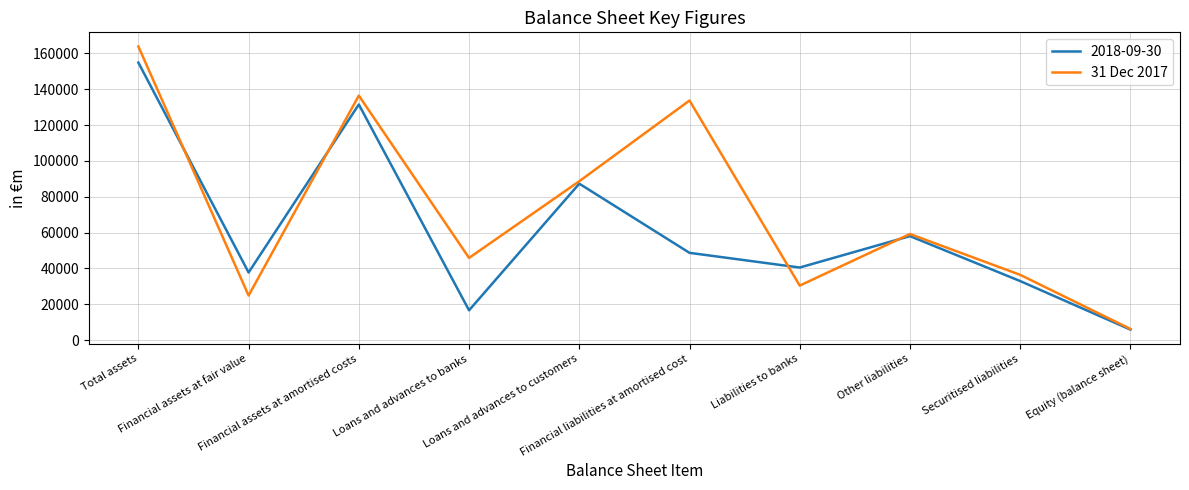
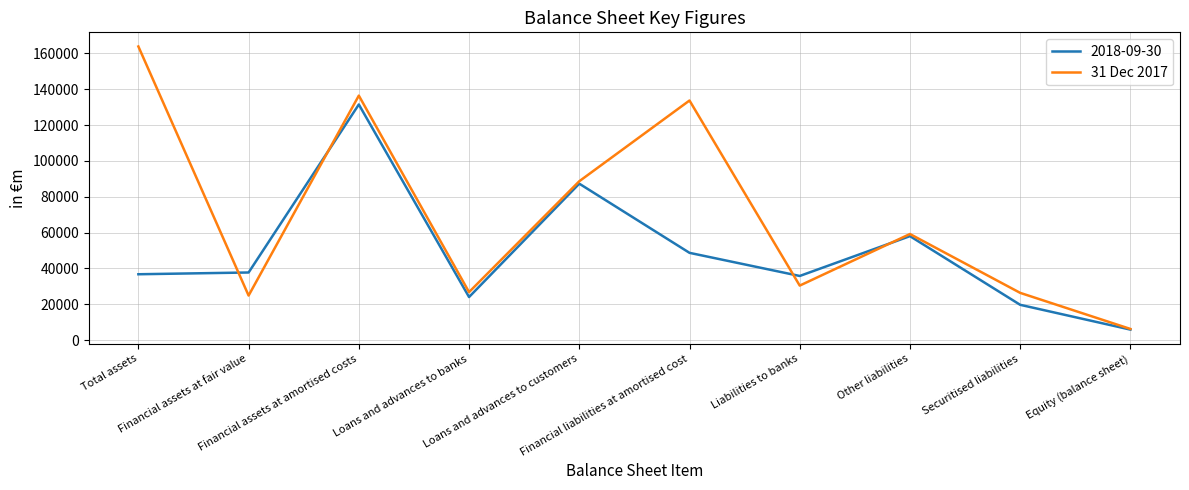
2018-09-30, Total assets: 155000 -> 37000
2018-09-30, Loans and advances to banks: 17000 -> 24000
31 Dec 2017, Loans and advances to banks: 46000 -> 27000
2018-09-30, Liabilities to banks: 40000 -> 36000
2018-09-30, Securitised liabilities: 33000 -> 20000
31 Dec 2017, Securitised liabilities: 36000 -> 26000
